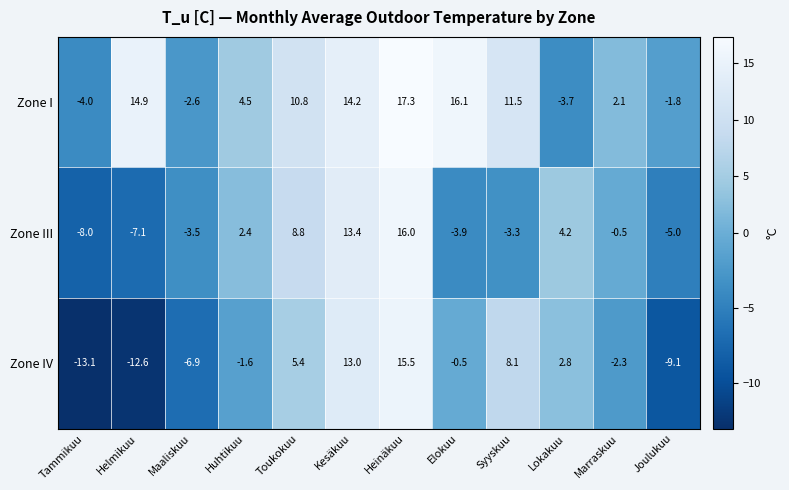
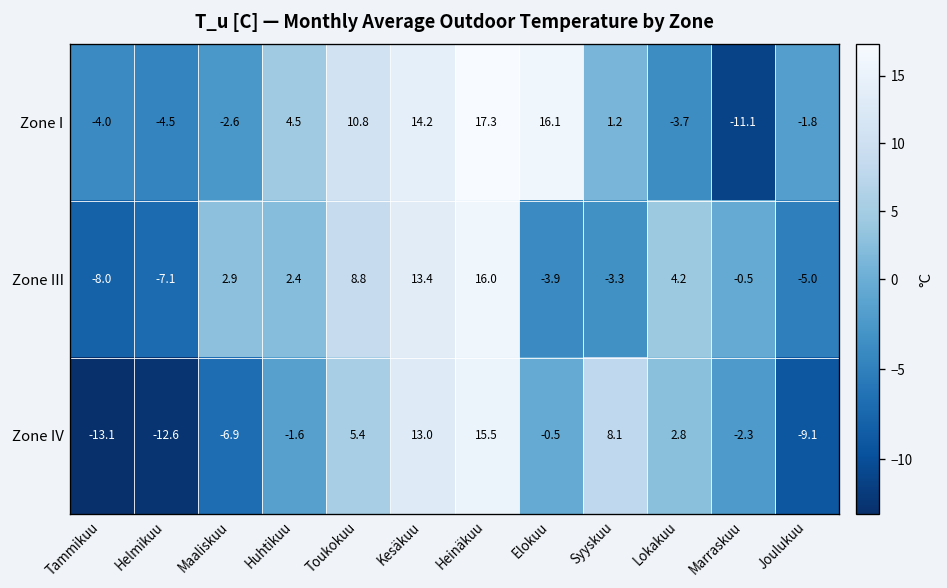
Zone I, Helmikuu: 14.9 -> -4.5
Zone I, Syyskuu: 11.5 -> 1.2
Zone I, Marraskuu: 2.1 -> -11.1
Zone III, Maaliskuu: -3.5 -> 2.9
